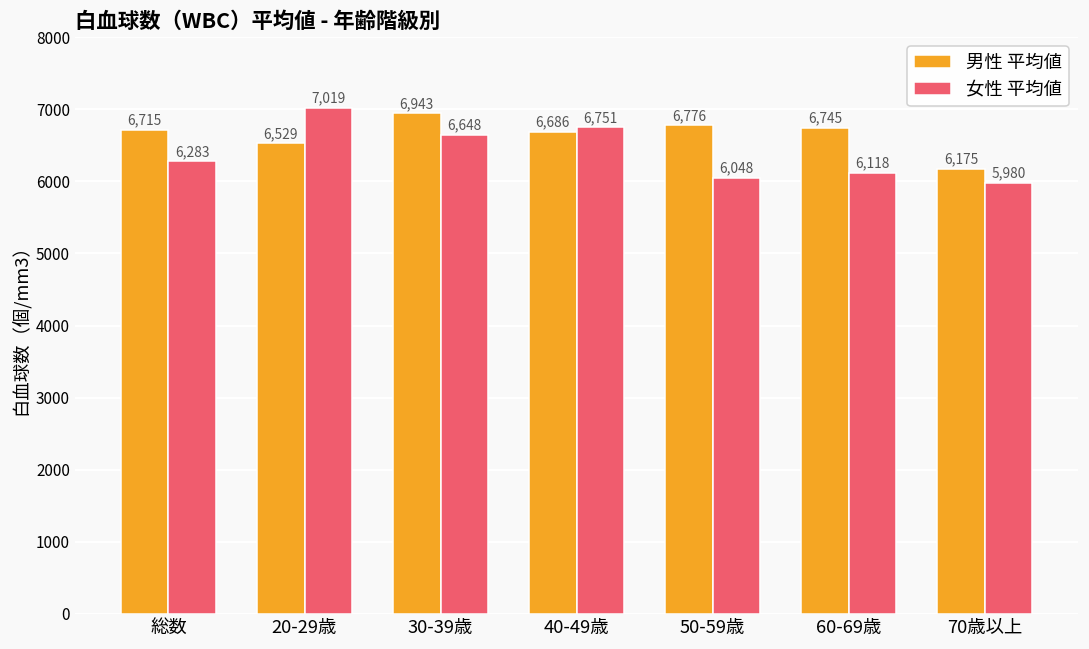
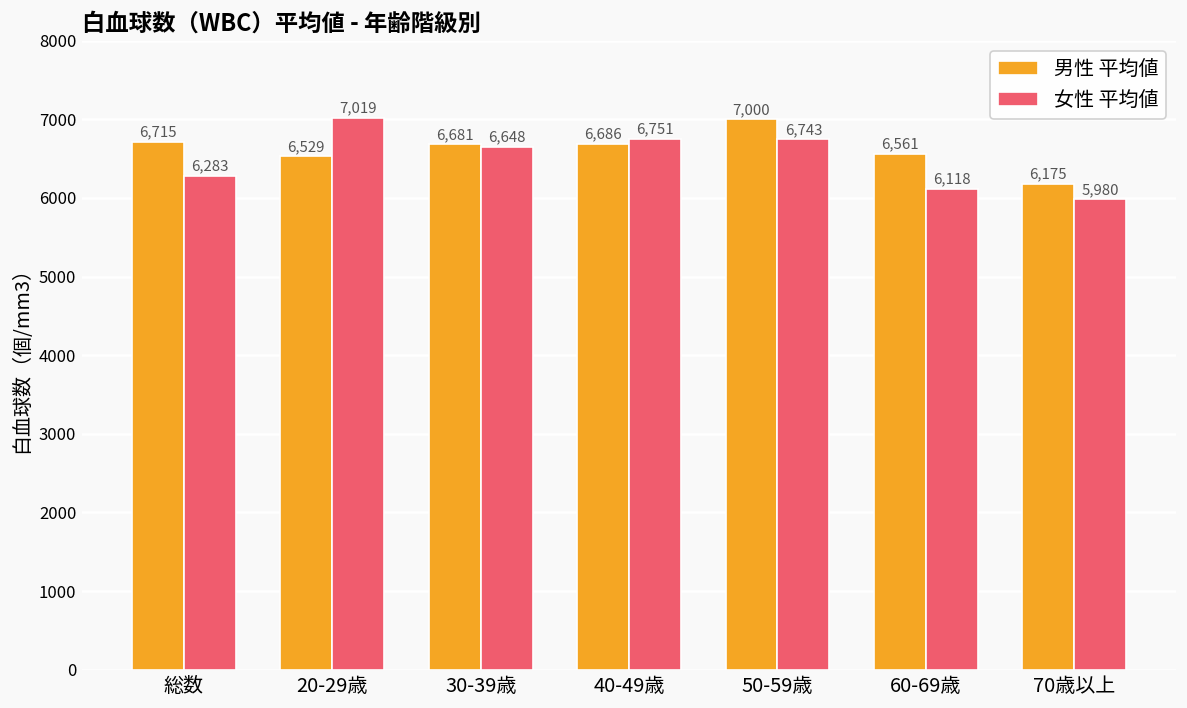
男性 平均値, 30-39歳: 6,943 -> 6,681
男性 平均値, 50-59歳: 6,776 -> 7,000
女性 平均値, 50-59歳: 6,048 -> 6,743
男性 平均値, 60-69歳: 6,745 -> 6,561
